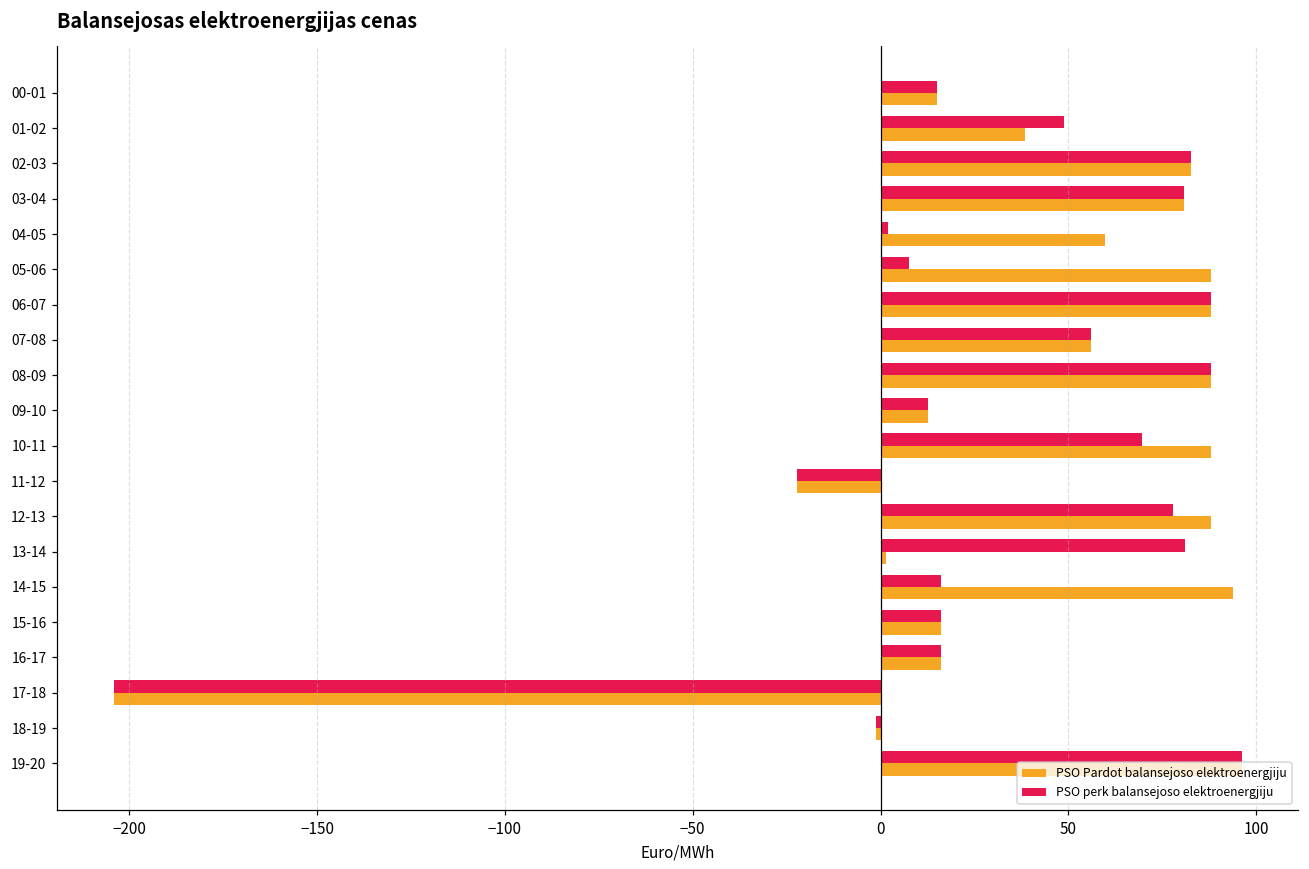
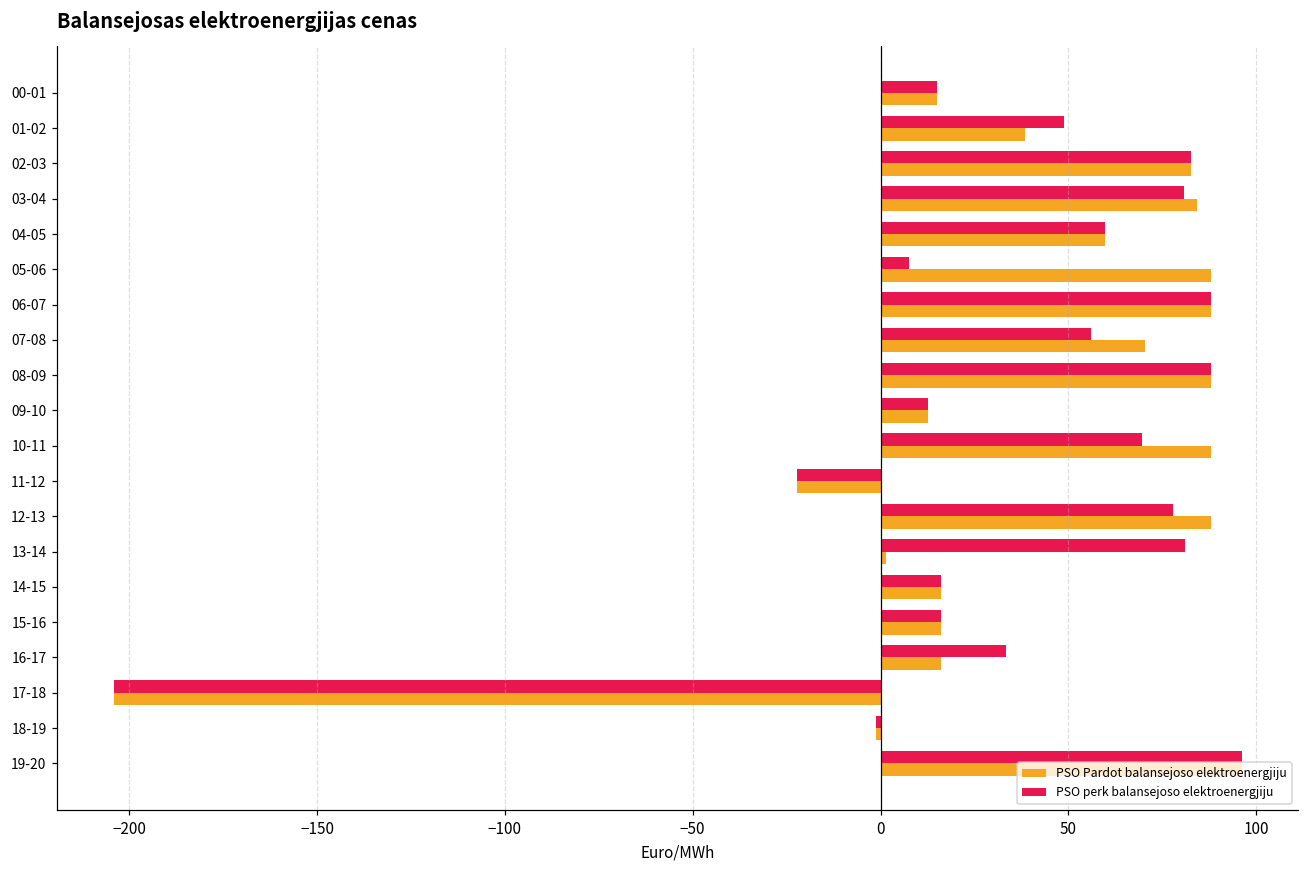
PSO Pardot balansejoso elektroenergjiju, 03-04: 81 -> 84
PSO perk balansejoso elektroenergjiju, 04-05: 2 -> 60
PSO Pardot balansejoso elektroenergjiju, 07-08: 56 -> 70
PSO Pardot balansejoso elektroenergjiju, 14-15: 94 -> 16
PSO perk balansejoso elektroenergjiju, 16-17: 16 -> 34
